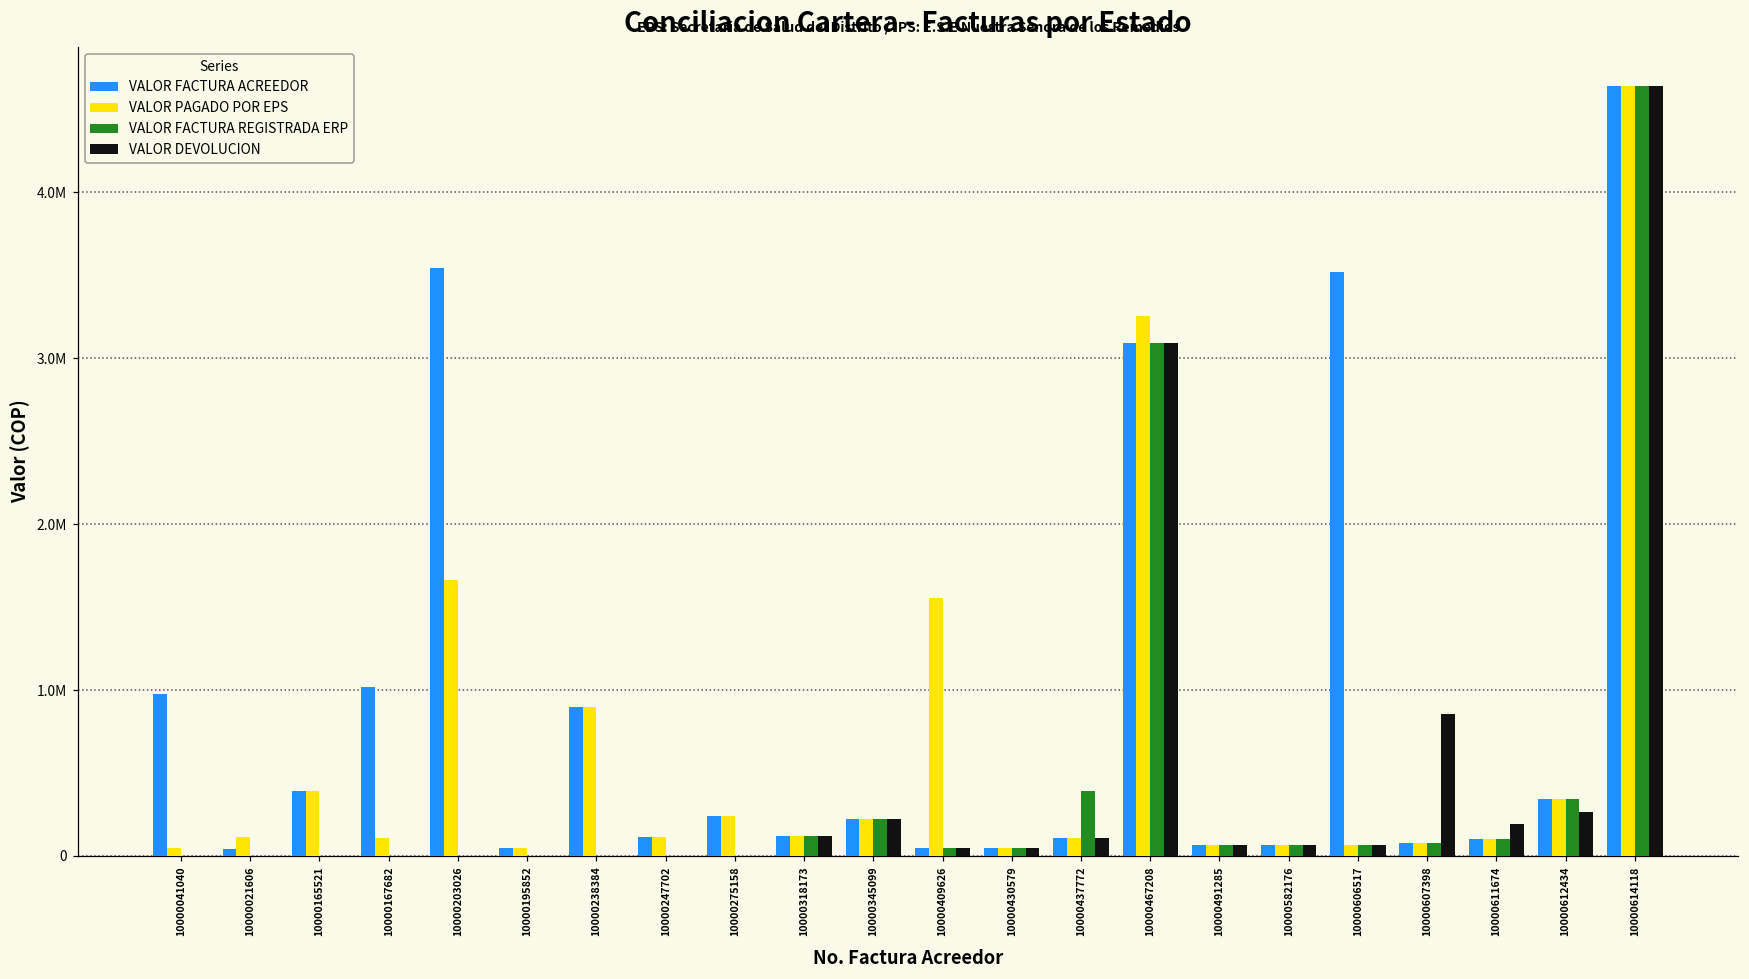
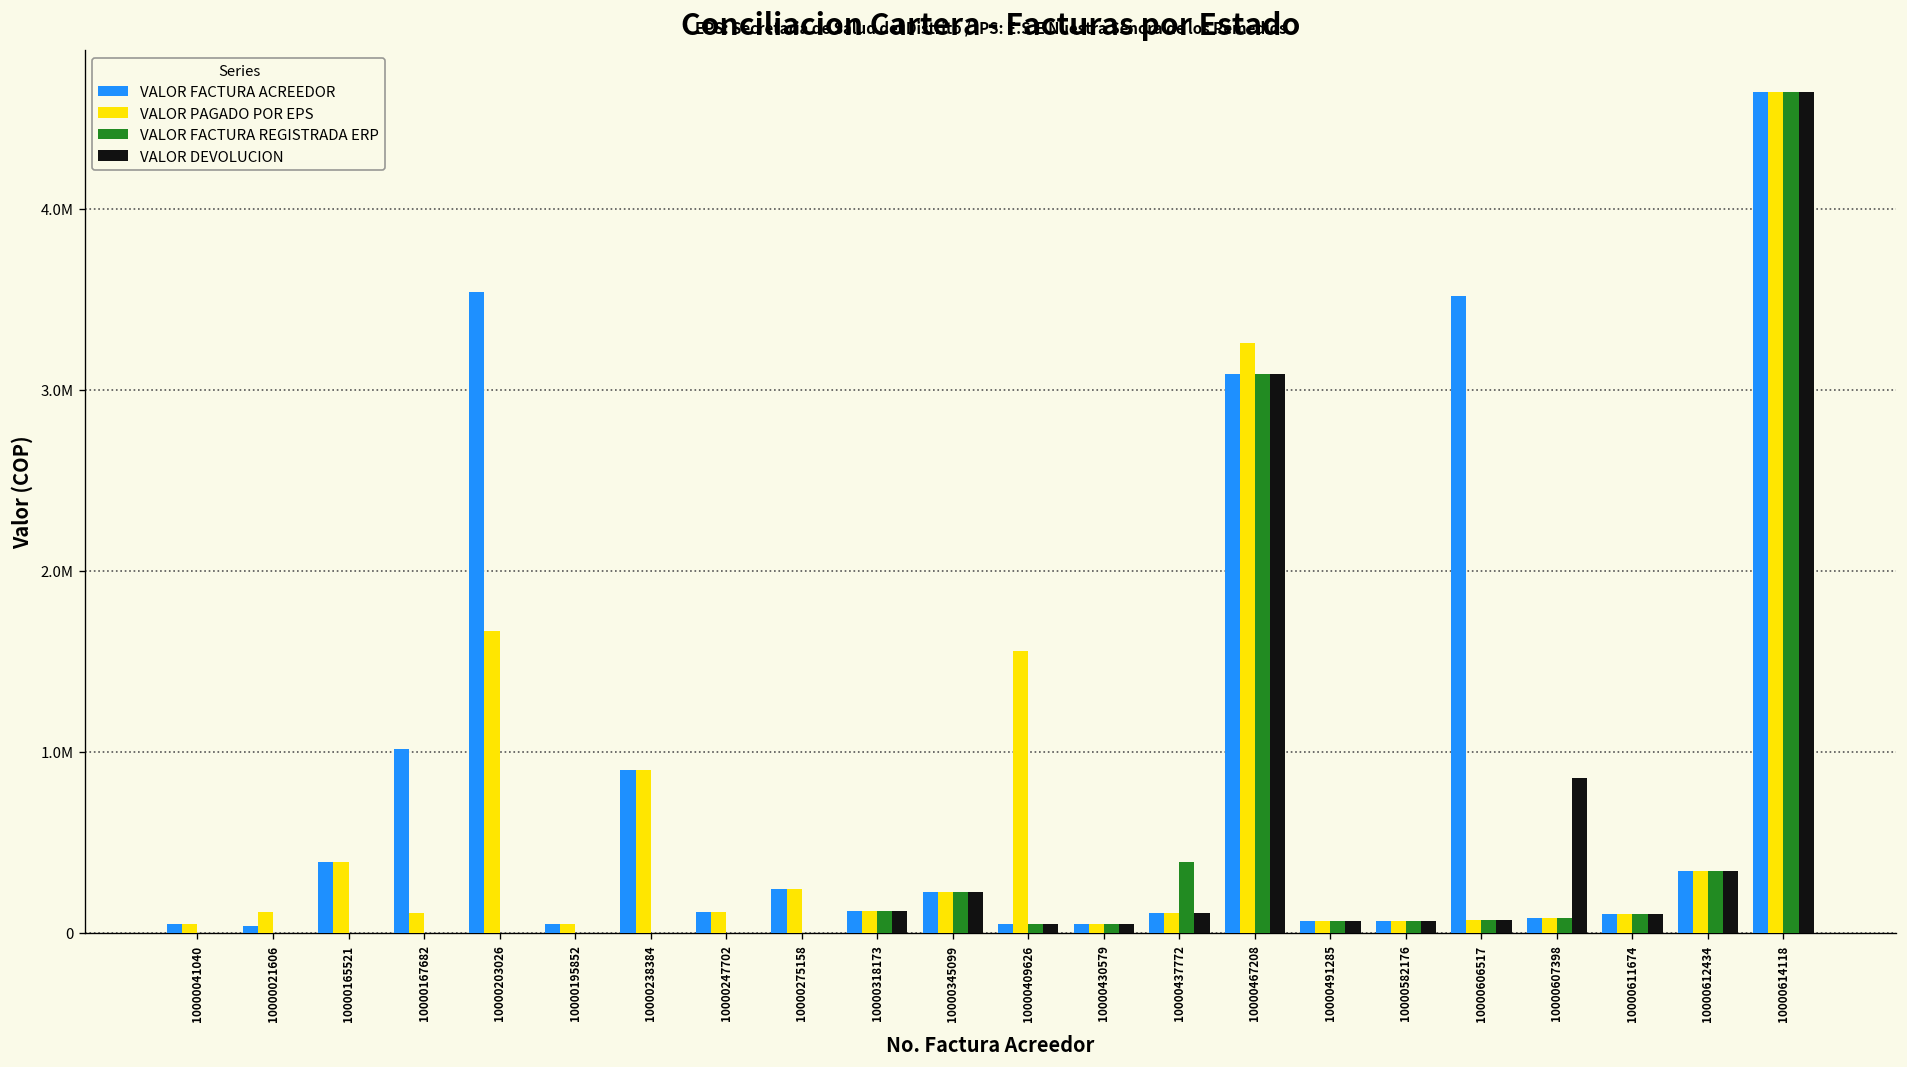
VALOR FACTURA ACREEDOR, 10000041040: 980000 -> 50000
VALOR DEVOLUCION, 10000611674: 190000 -> 100000
VALOR DEVOLUCION, 10000612434: 270000 -> 340000
